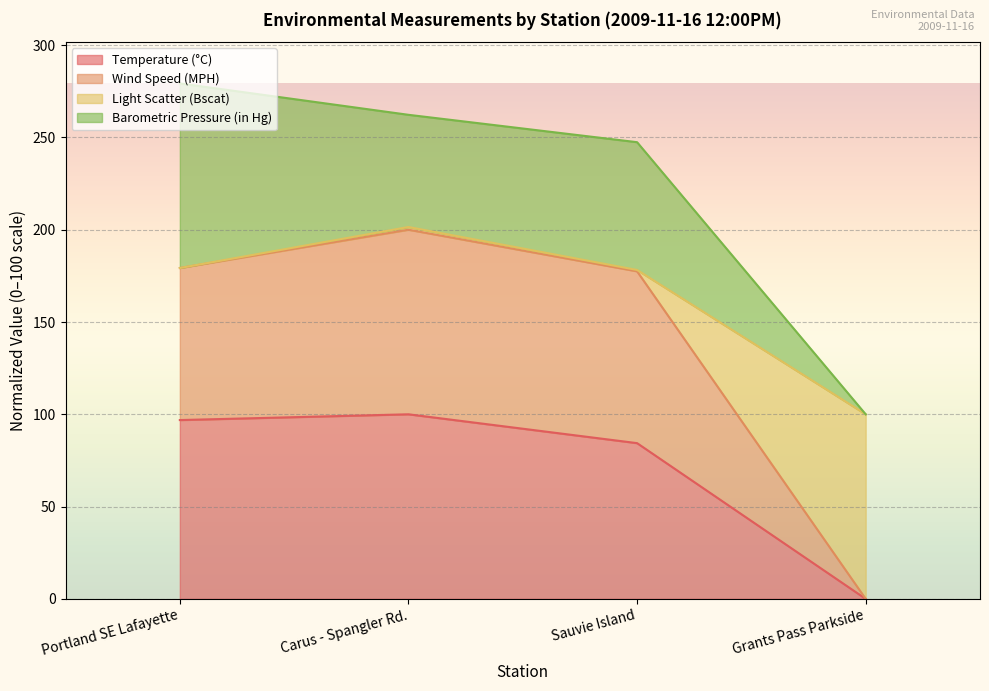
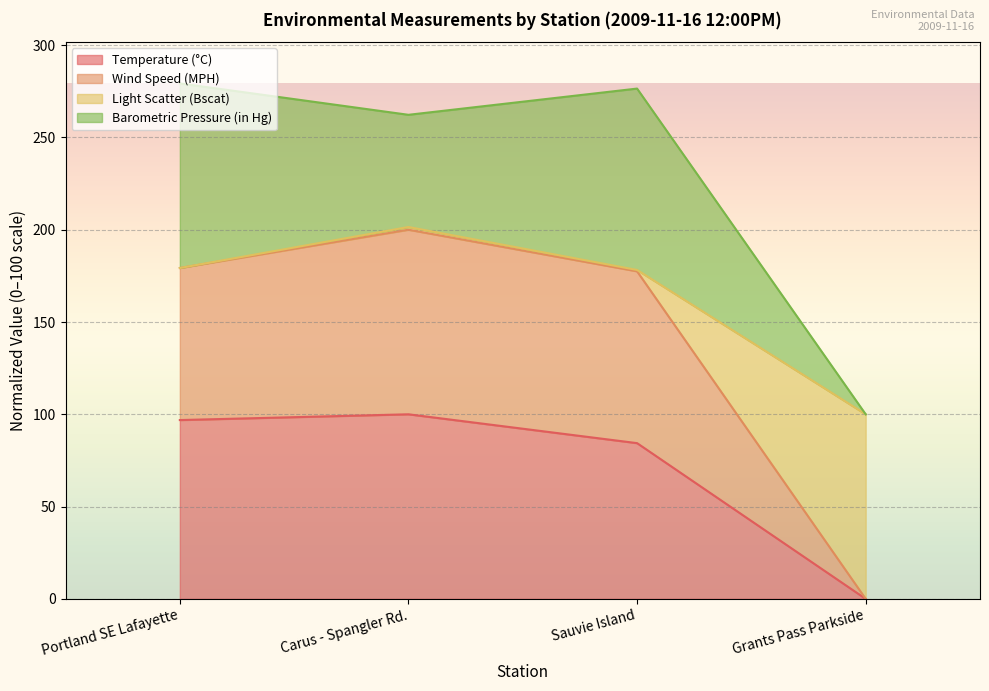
Barometric Pressure (in Hg), Sauvie Island: 69 -> 98
